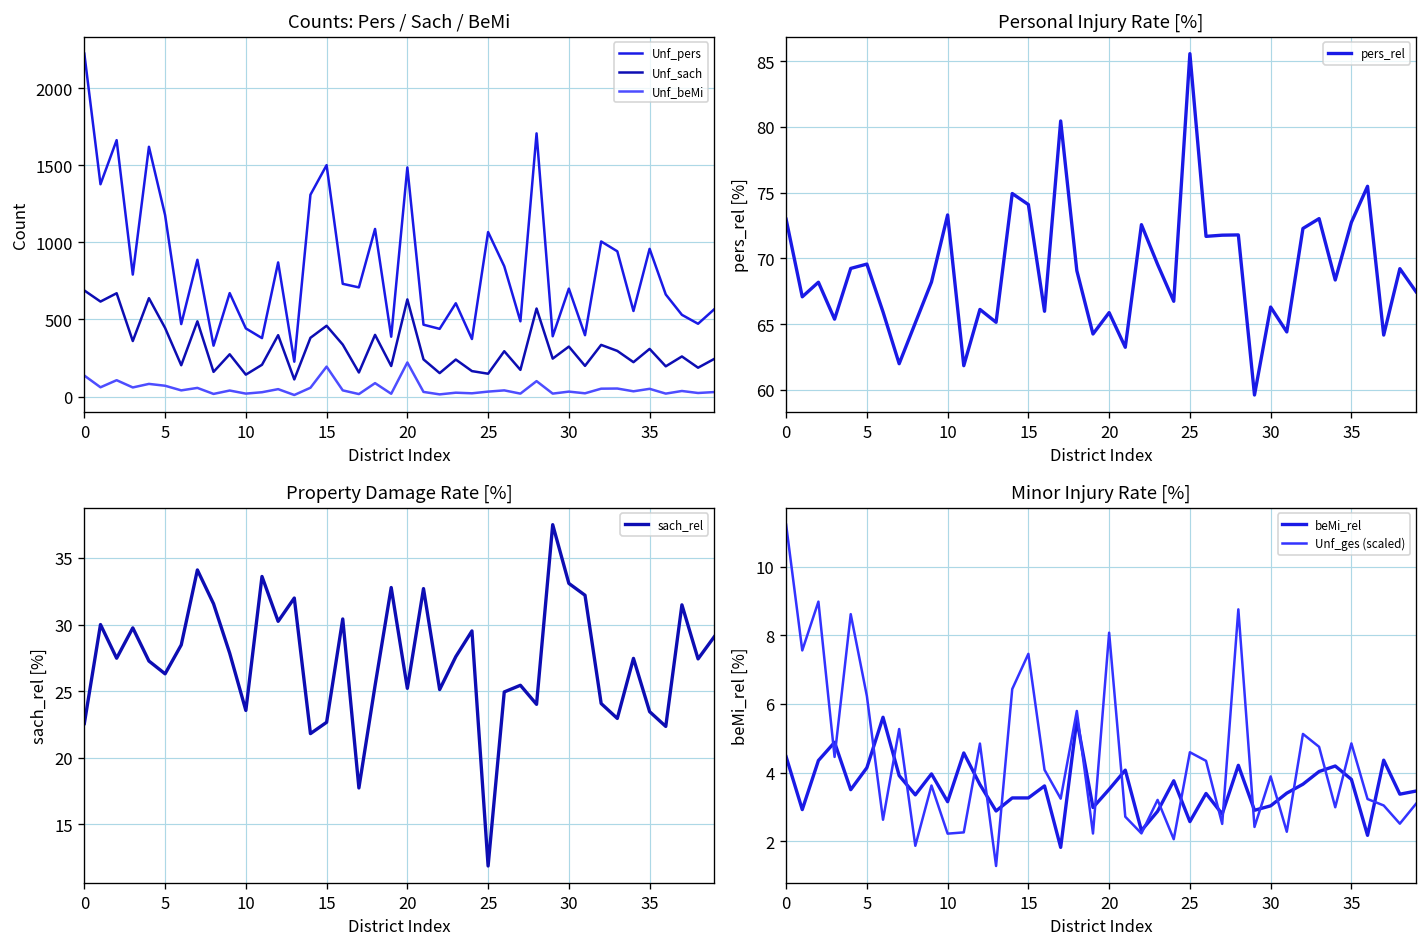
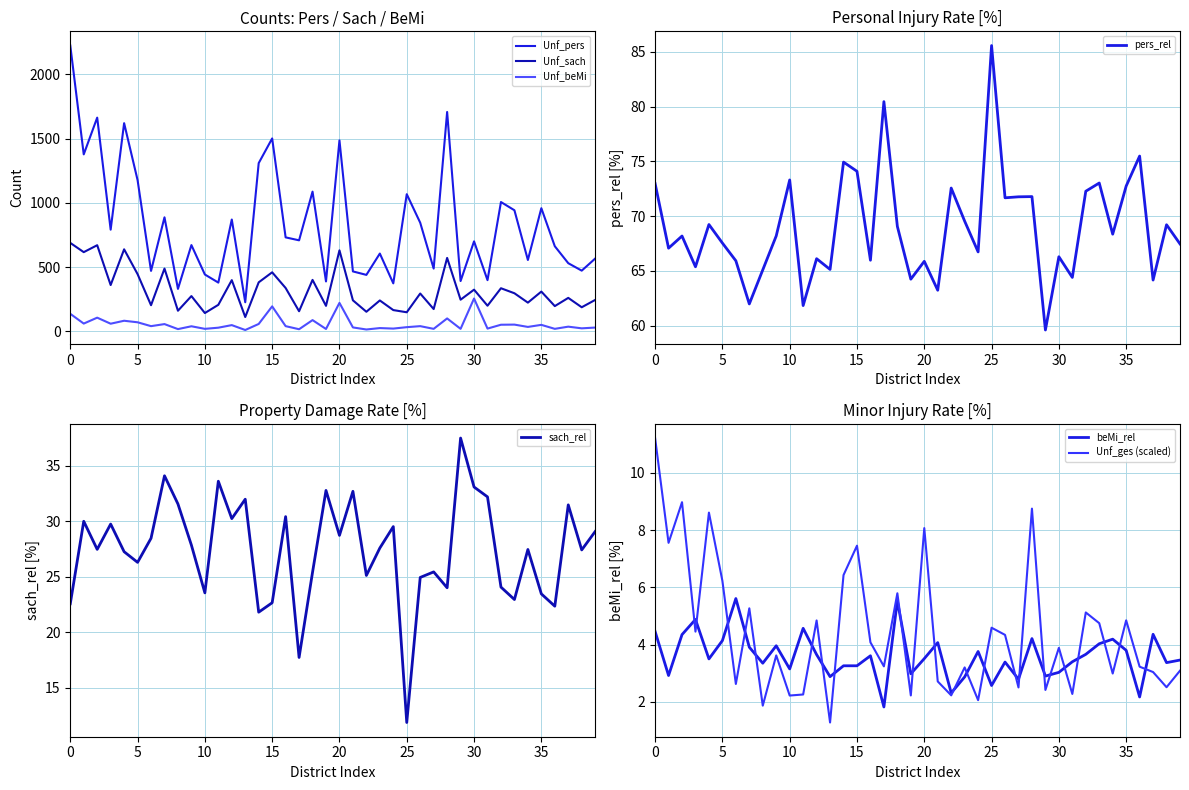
Counts: Pers / Sach / BeMi, Unf_beMi, 30: 30 -> 260
Personal Injury Rate [%], 5: 69.6 -> 67.5
Property Damage Rate [%], 20: 25.2 -> 28.7
